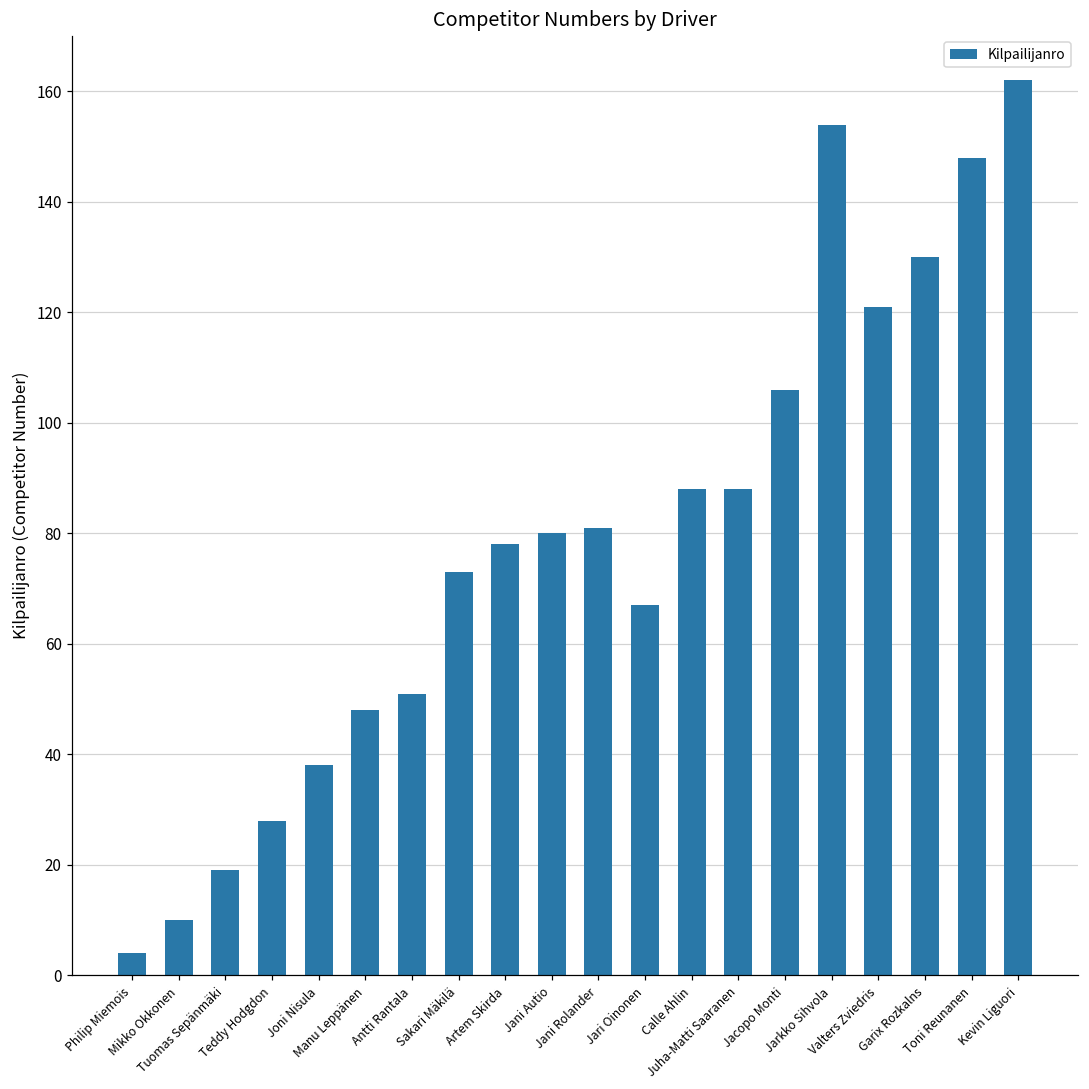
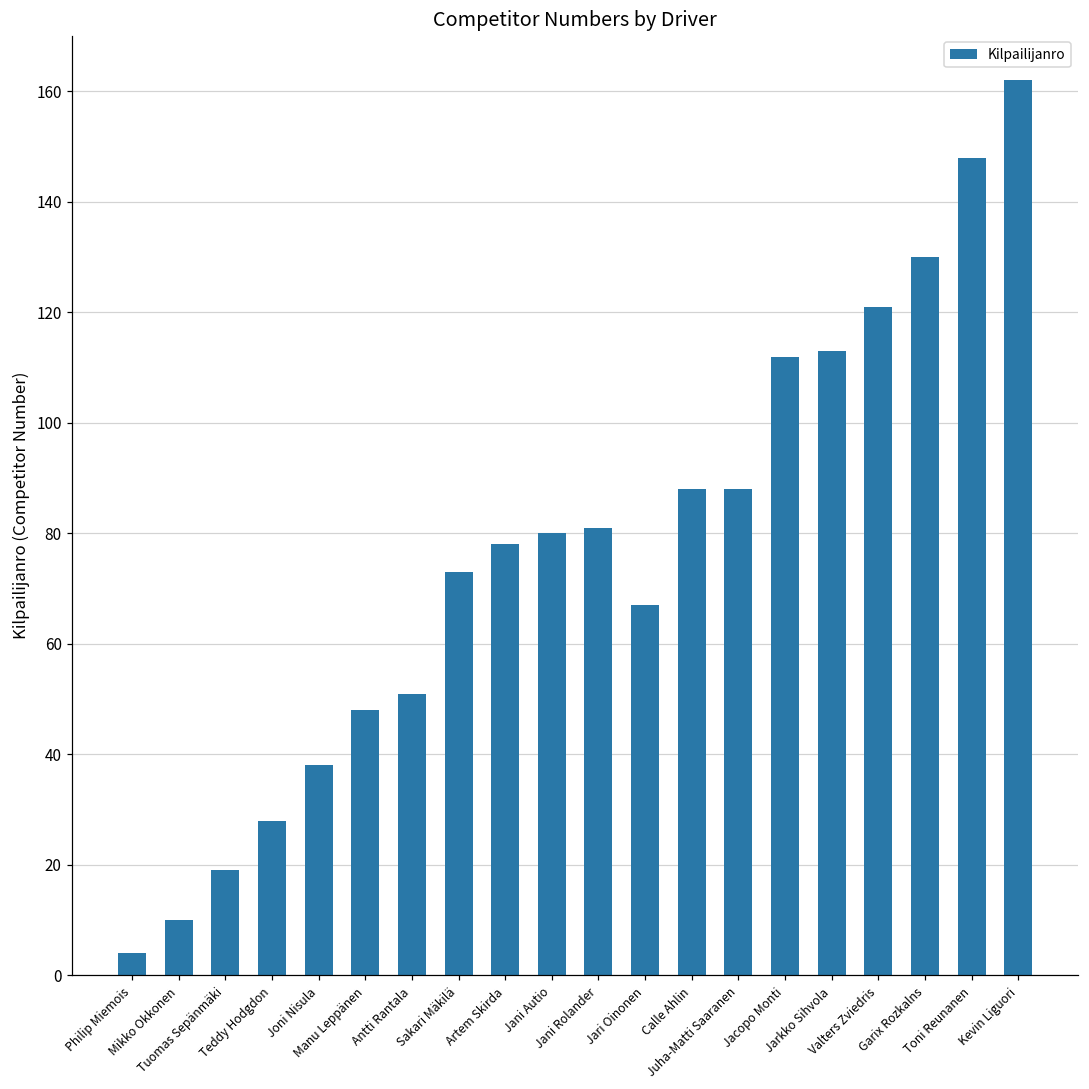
Jacopo Monti: 106 -> 112
Jarkko Sihvola: 154 -> 113
